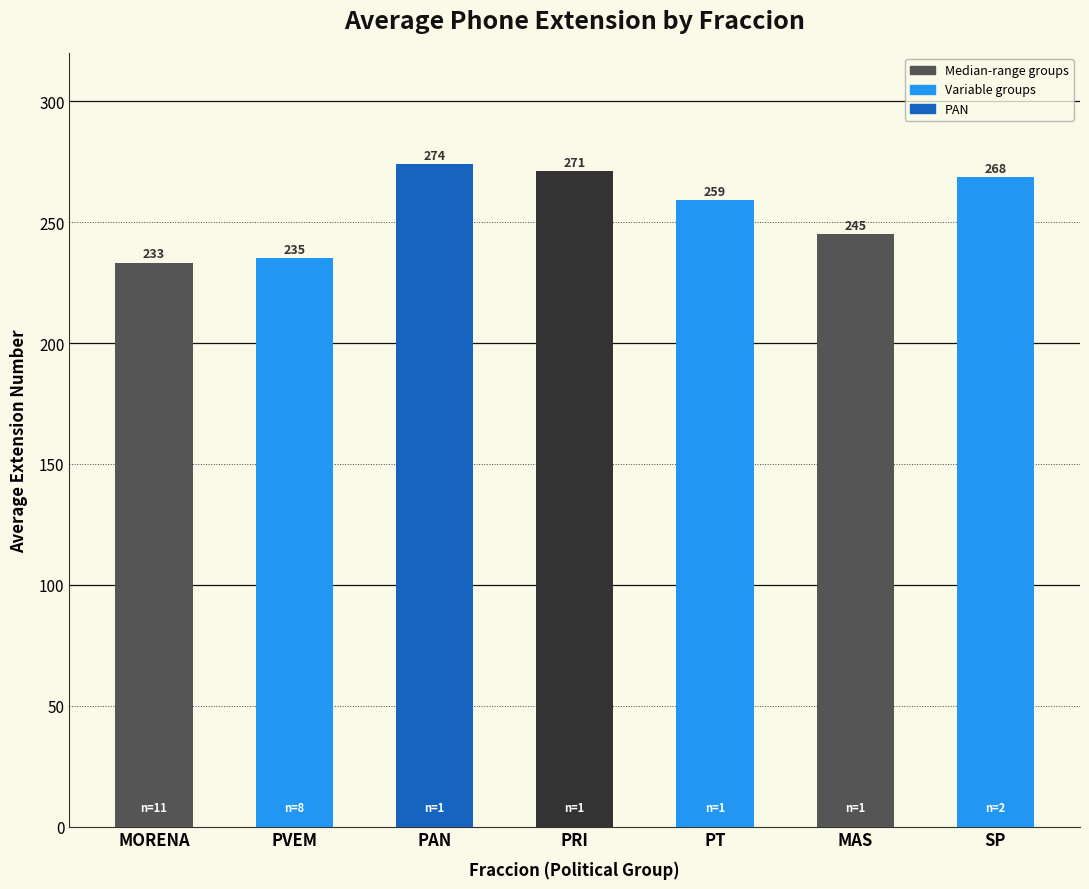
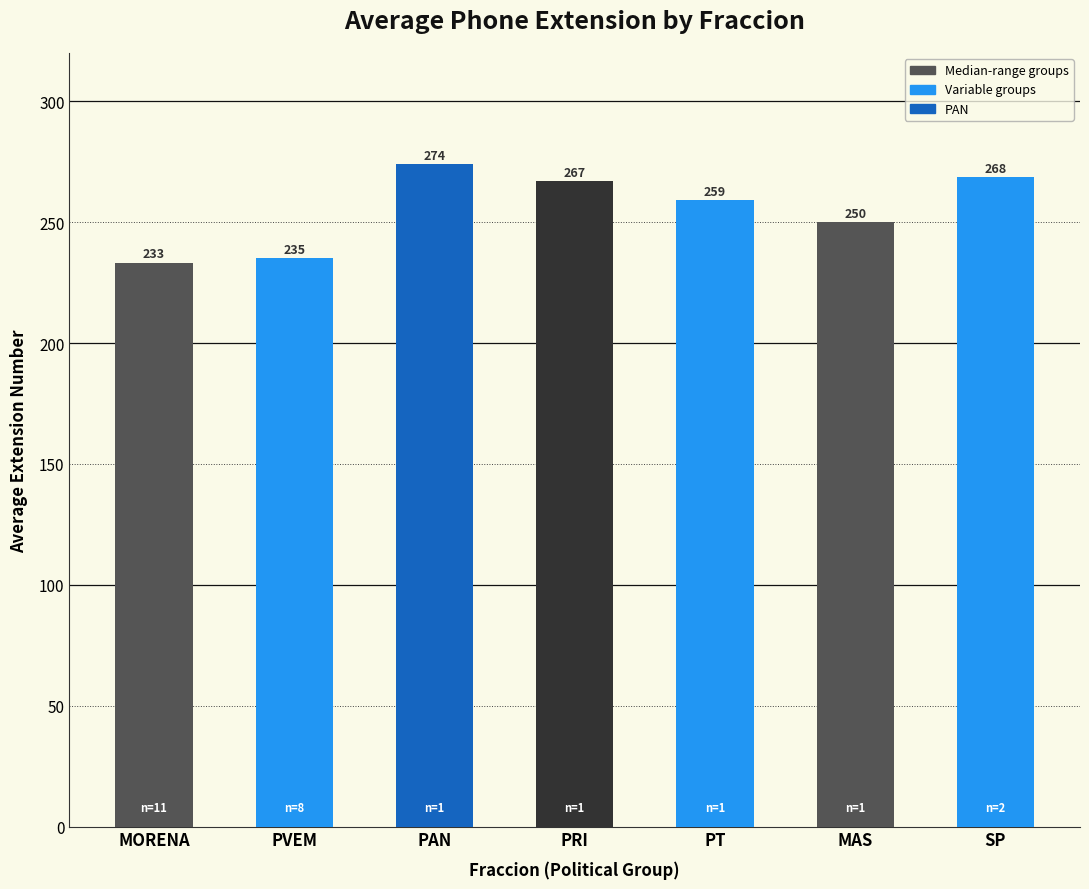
PRI: 271 -> 267
MAS: 245 -> 250
